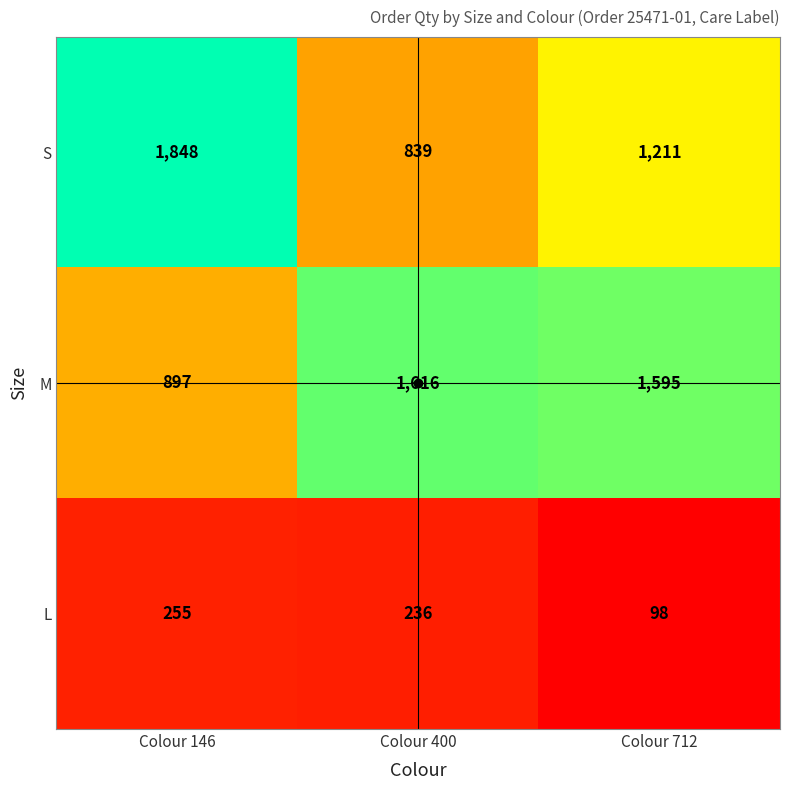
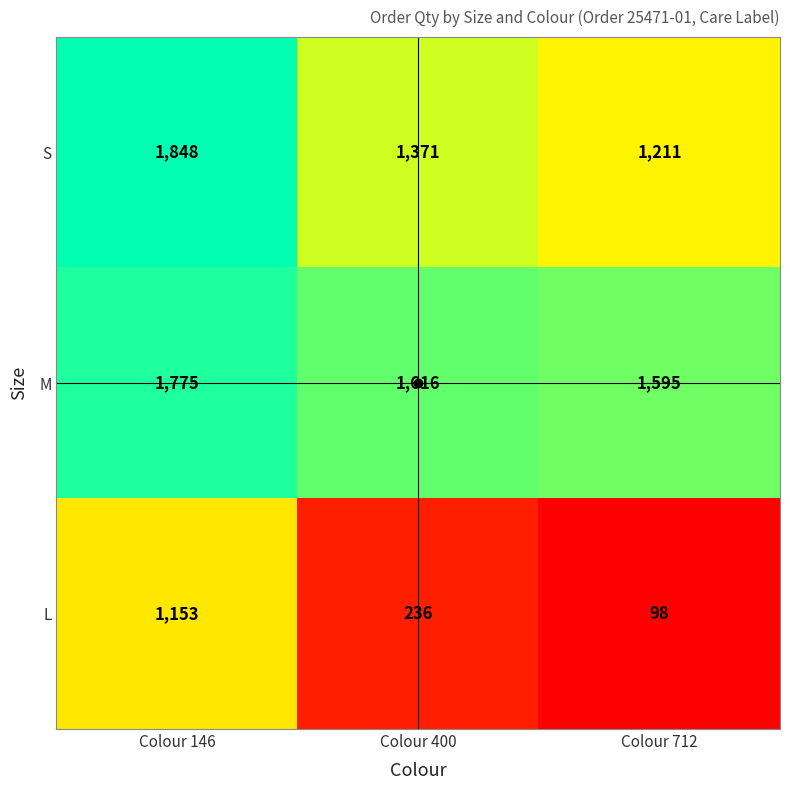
S, Colour 400: 839 -> 1,371
M, Colour 146: 897 -> 1,775
L, Colour 146: 255 -> 1,153
